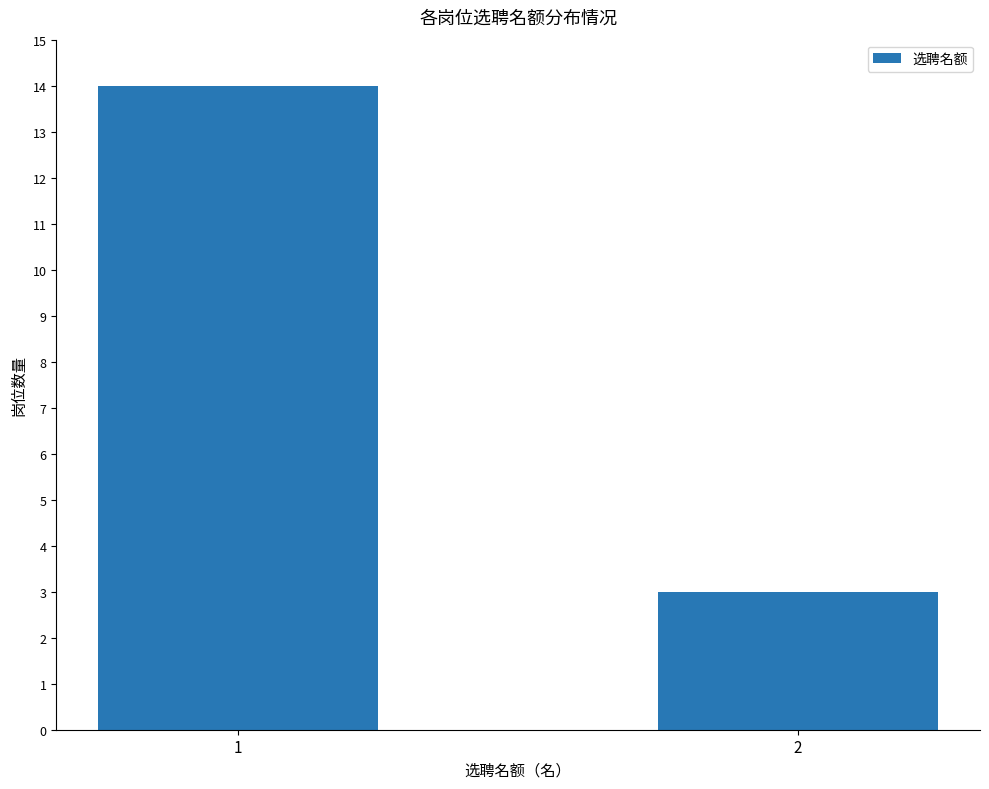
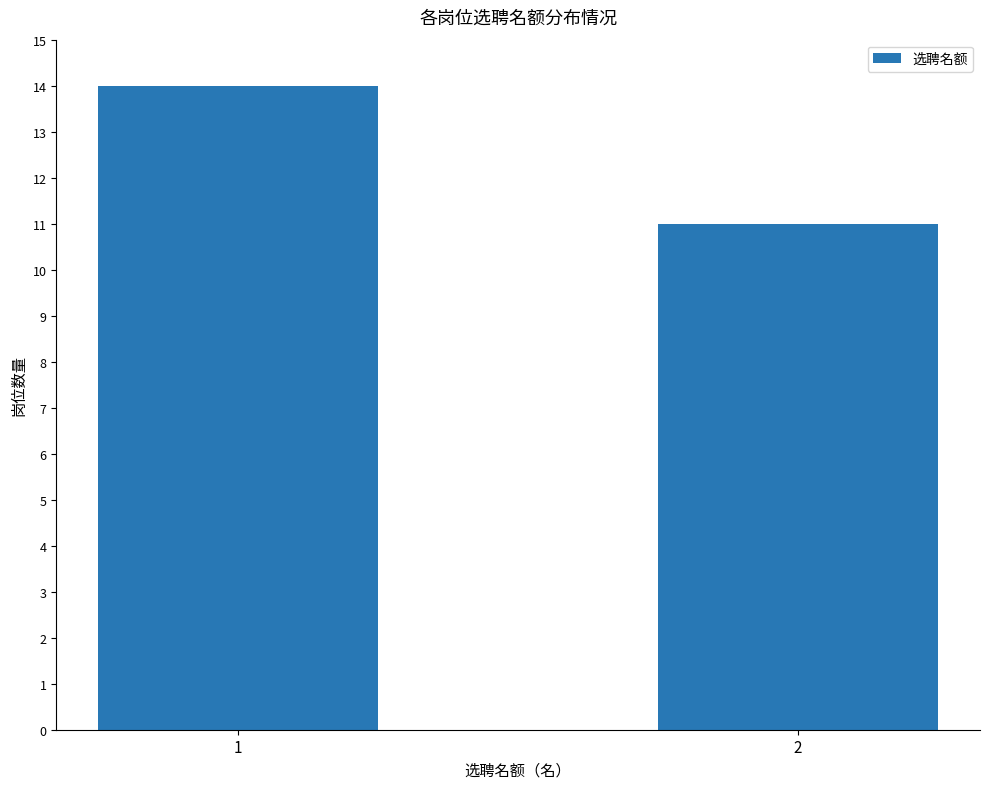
2: 3 -> 11
